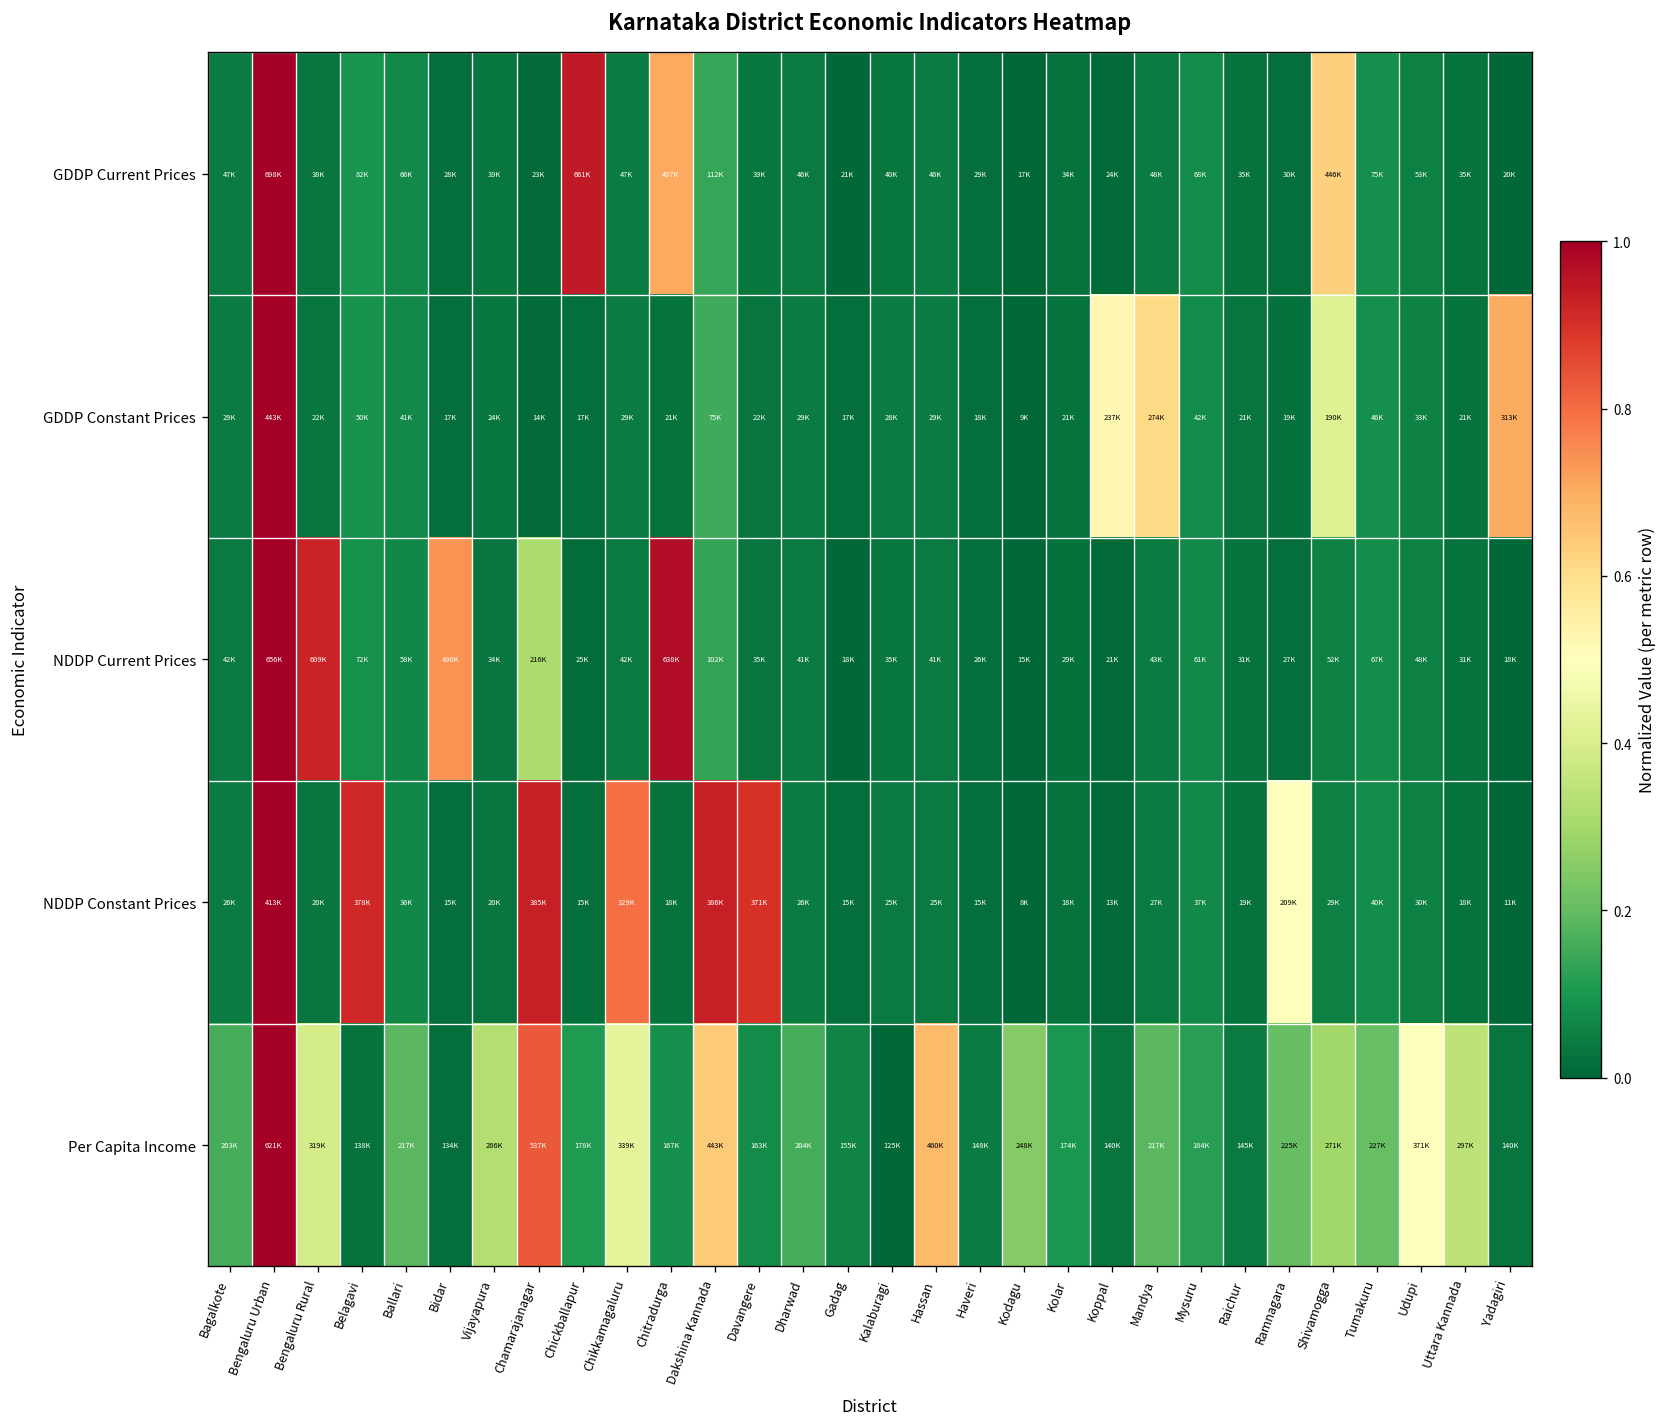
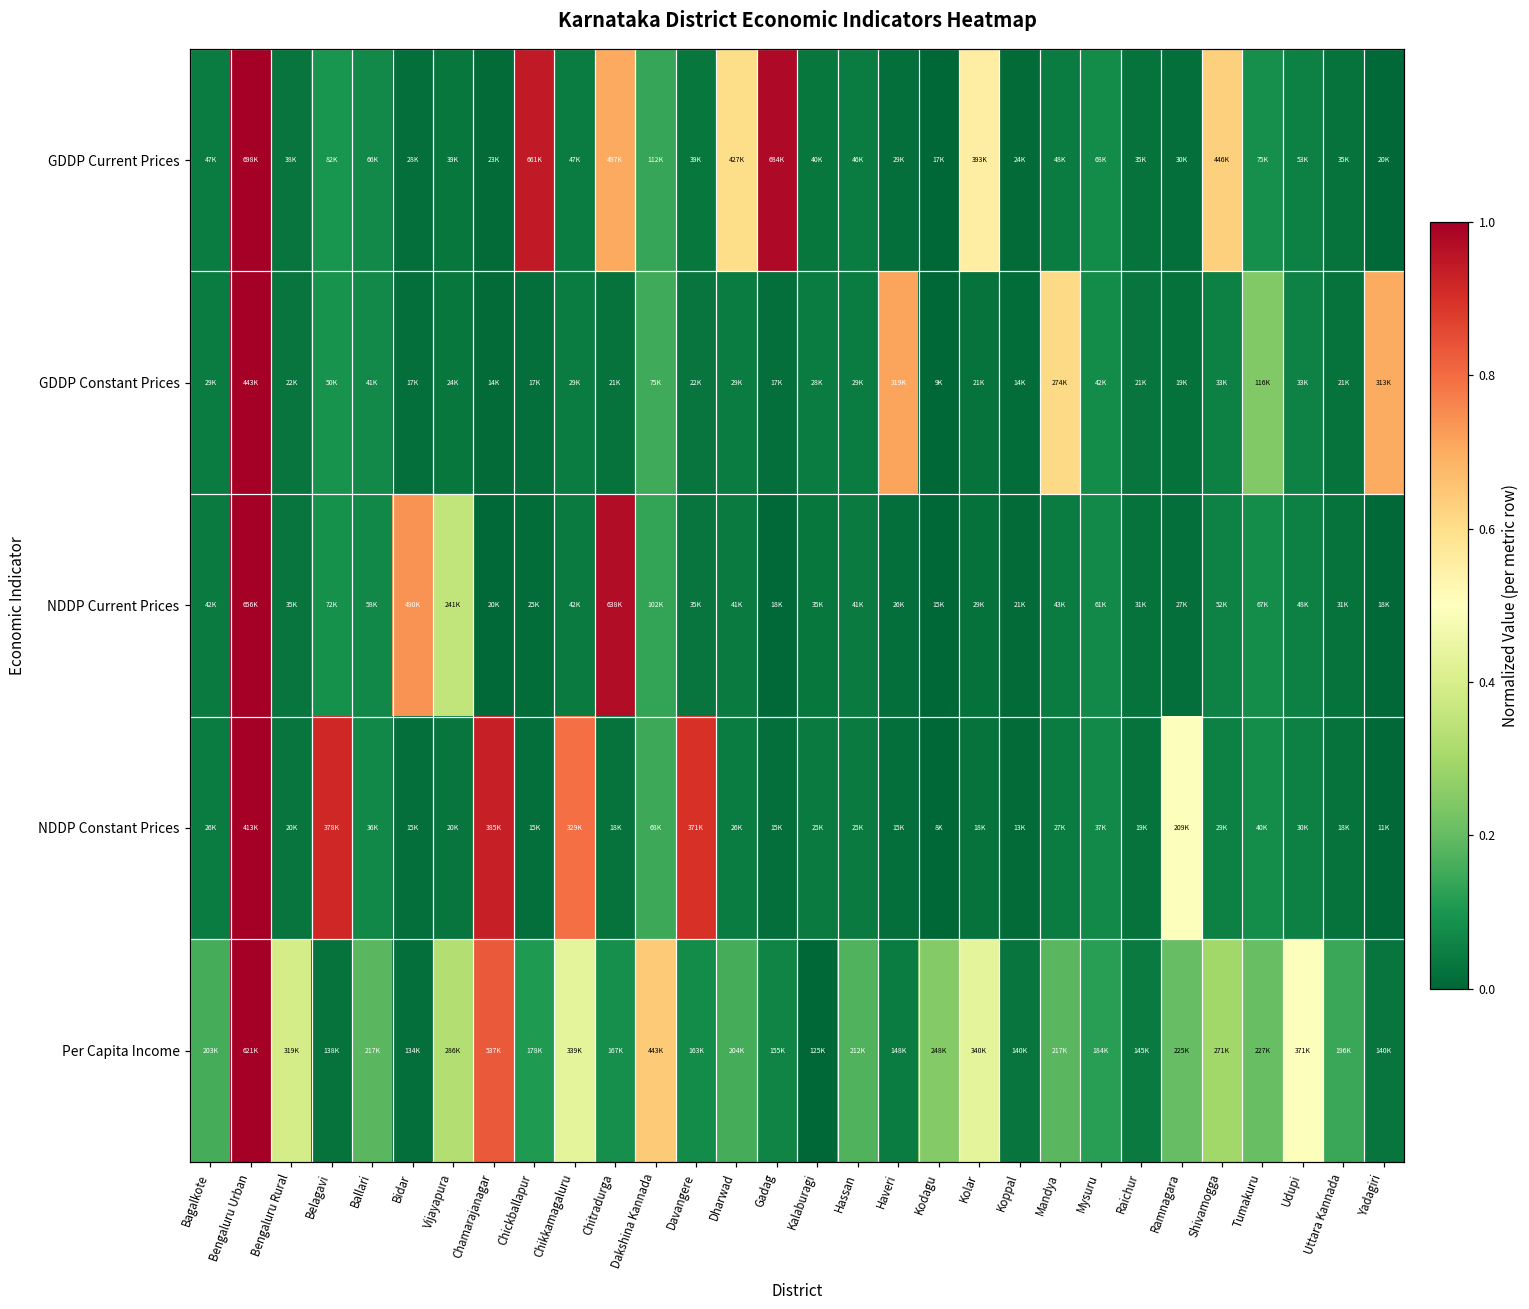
GDDP Current Prices, Dharwad: 46K -> 427K
GDDP Current Prices, Gadag: 21K -> 684K
GDDP Current Prices, Kolar: 34K -> 393K
GDDP Constant Prices, Haveri: 18K -> 319K
GDDP Constant Prices, Koppal: 237K -> 14K
GDDP Constant Prices, Shivamogga: 190K -> 33K
GDDP Constant Prices, Tumakuru: 46K -> 116K
NDDP Current Prices, Bengaluru Rural: 609K -> 35K
NDDP Current Prices, Vijayapura: 34K -> 241K
NDDP Current Prices, Chamarajanagar: 216K -> 20K
NDDP Constant Prices, Dakshina Kannada: 386K -> 68K
Per Capita Income, Hassan: 460K -> 212K
Per Capita Income, Kolar: 174K -> 340K
Per Capita Income, Uttara Kannada: 297K -> 196K
